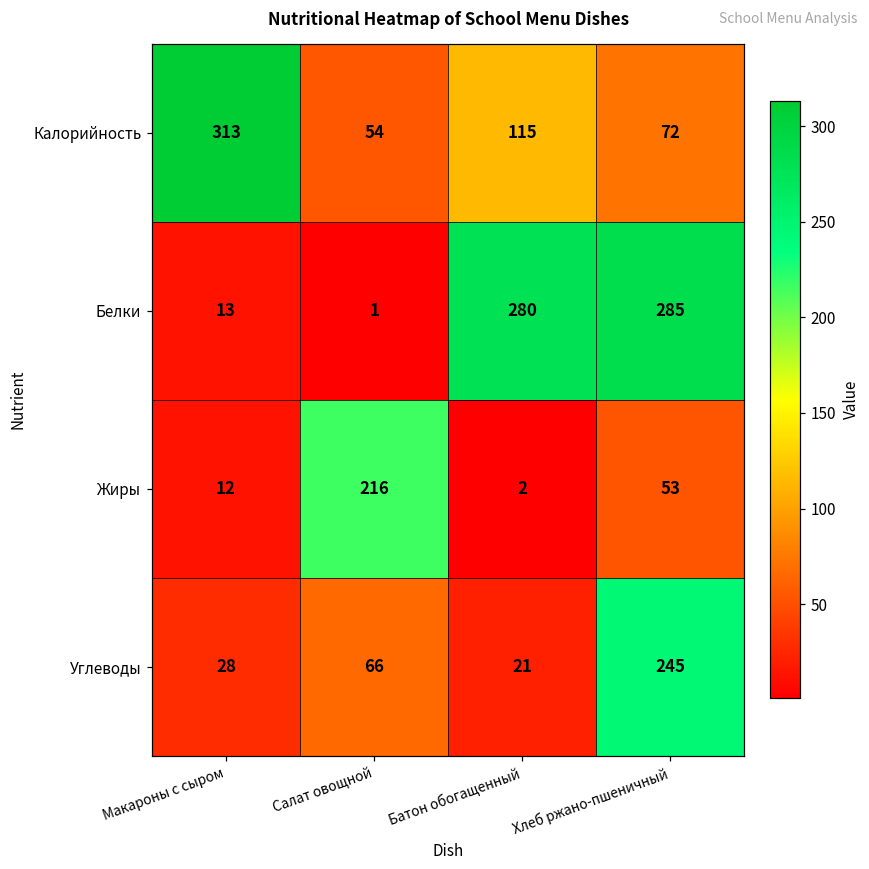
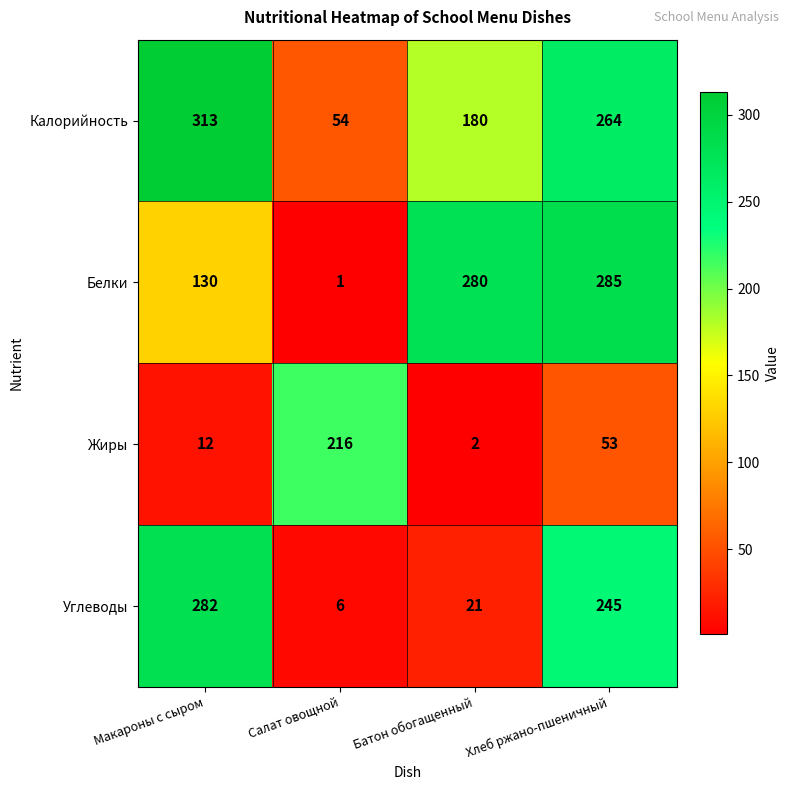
Калорийность, Батон обогащенный: 115 -> 180
Калорийность, Хлеб ржано-пшеничный: 72 -> 264
Белки, Макароны с сыром: 13 -> 130
Углеводы, Макароны с сыром: 28 -> 282
Углеводы, Салат овощной: 66 -> 6
